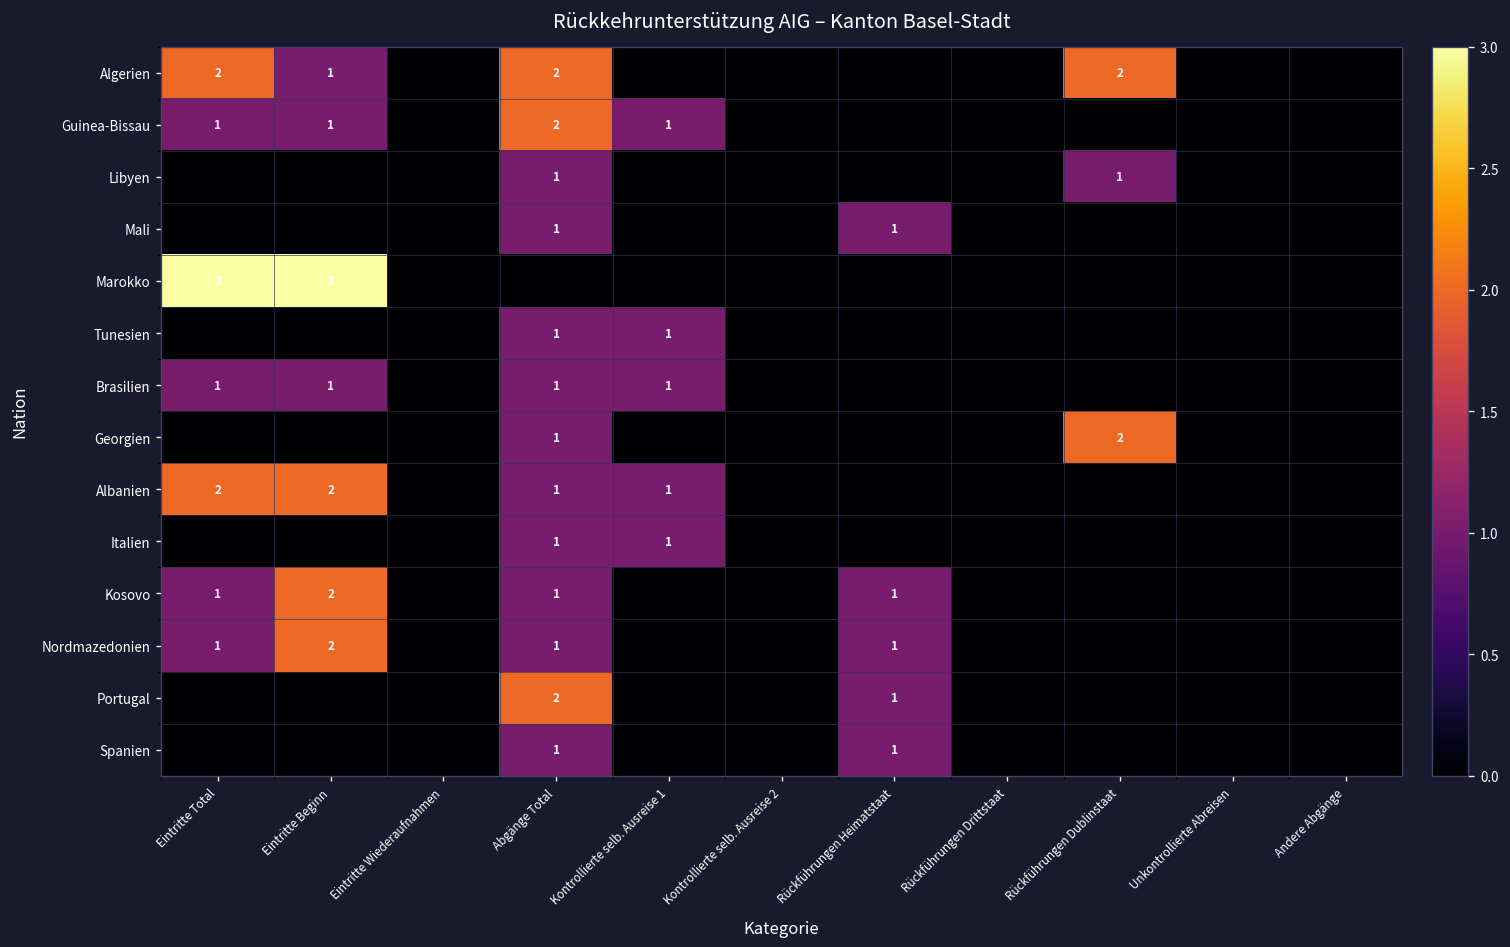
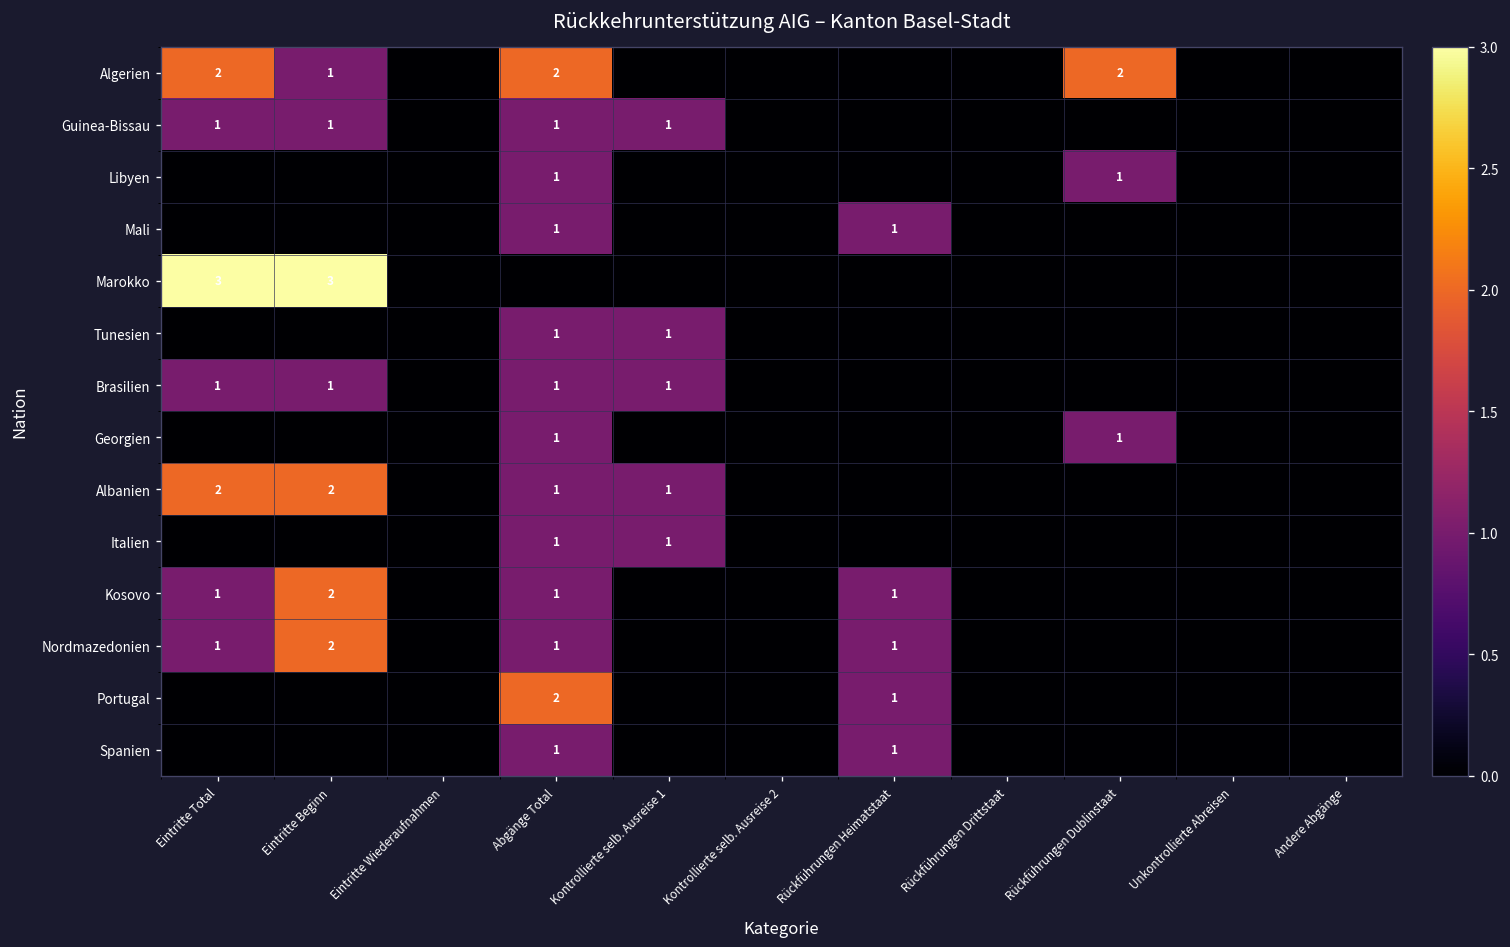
Guinea-Bissau, Abgänge Total: 2 -> 1
Georgien, Rückführungen Dublinstaat: 2 -> 1
